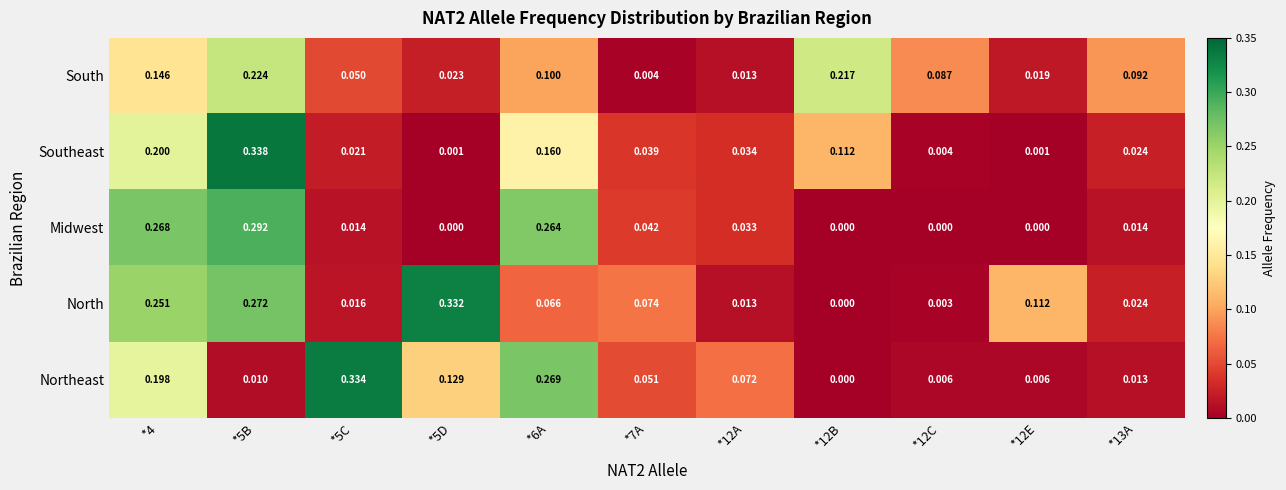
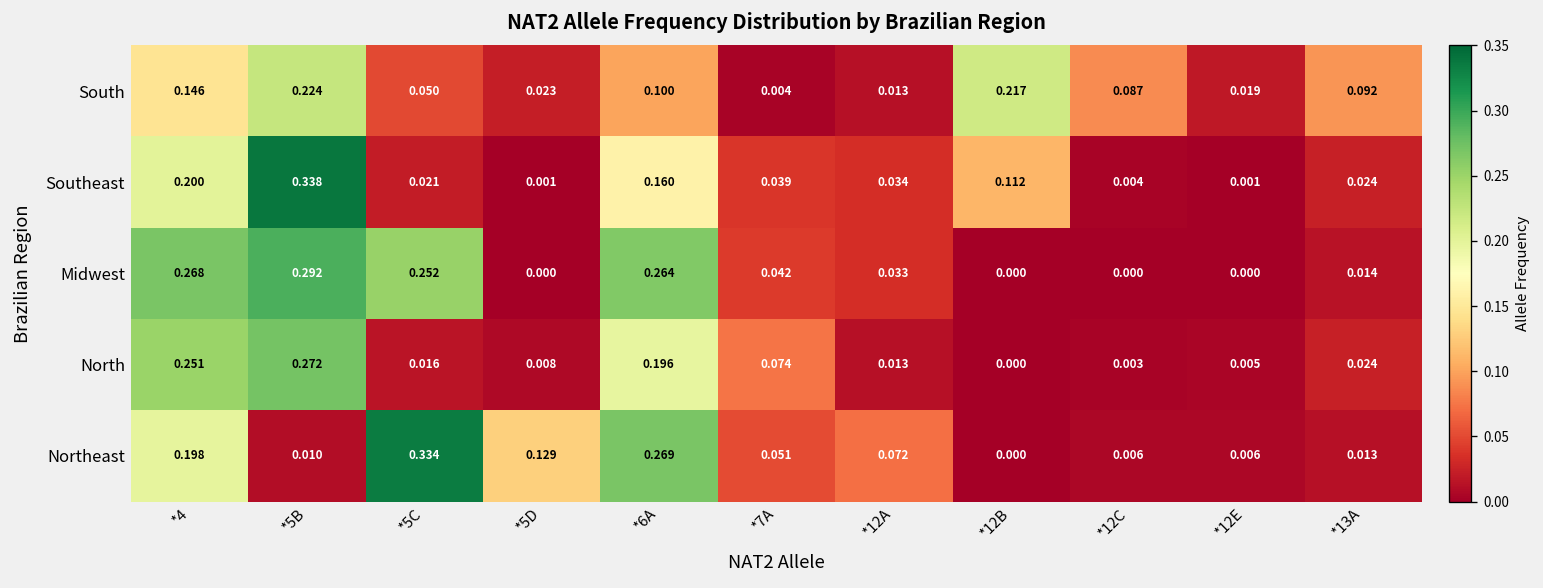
Midwest, *5C: 0.014 -> 0.252
North, *5D: 0.332 -> 0.008
North, *6A: 0.066 -> 0.196
North, *12E: 0.112 -> 0.005
